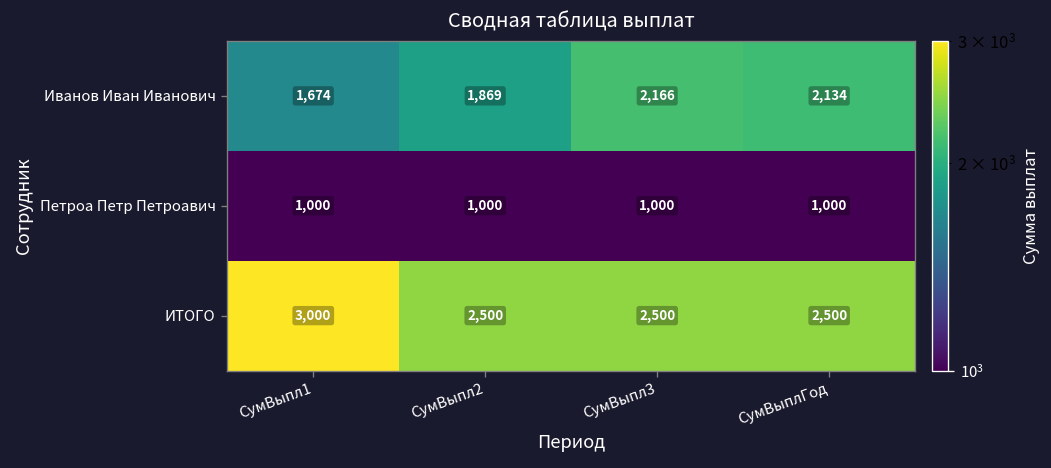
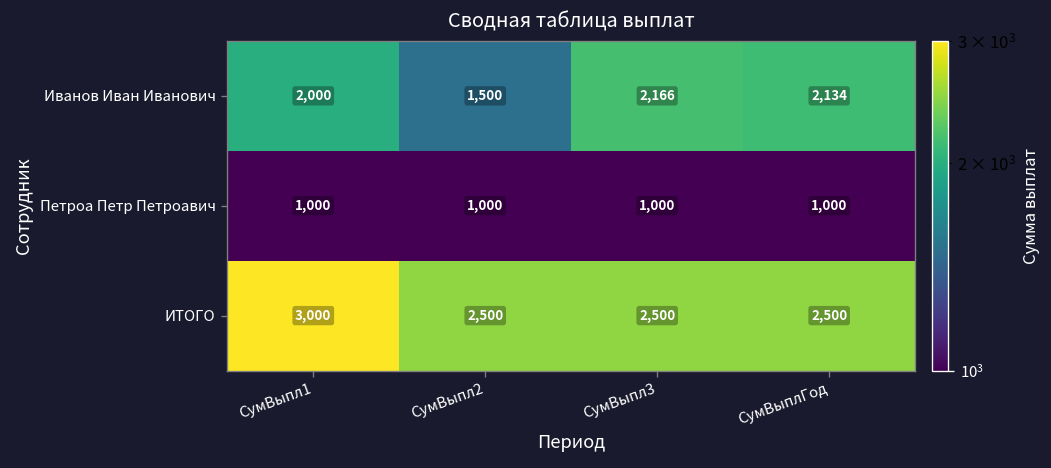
Иванов Иван Иванович, СумВыпл1: 1,674 -> 2,000
Иванов Иван Иванович, СумВыпл2: 1,869 -> 1,500
